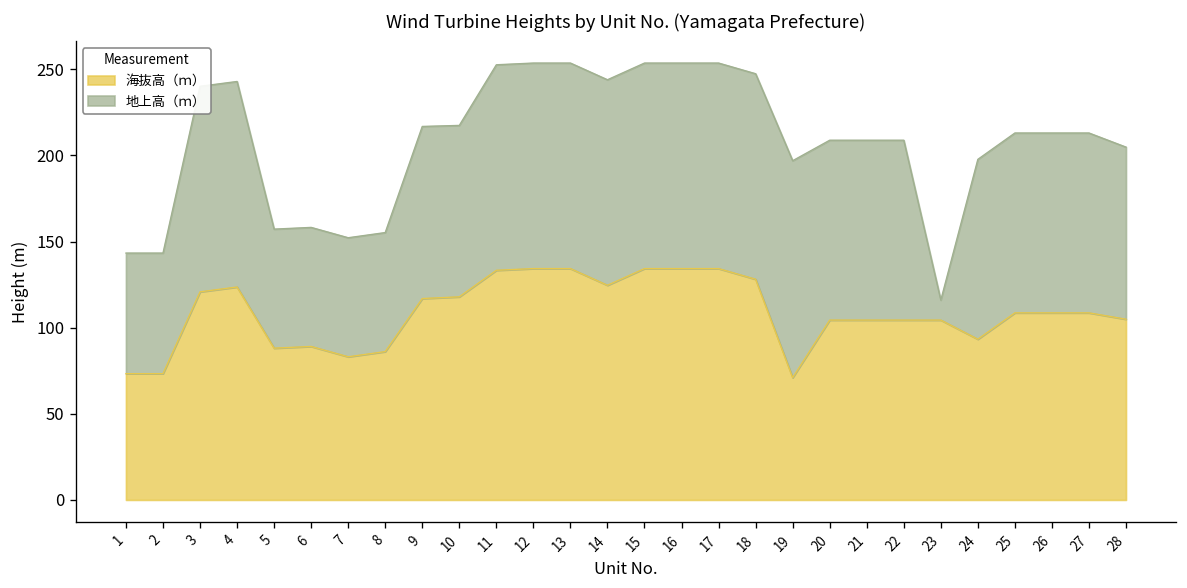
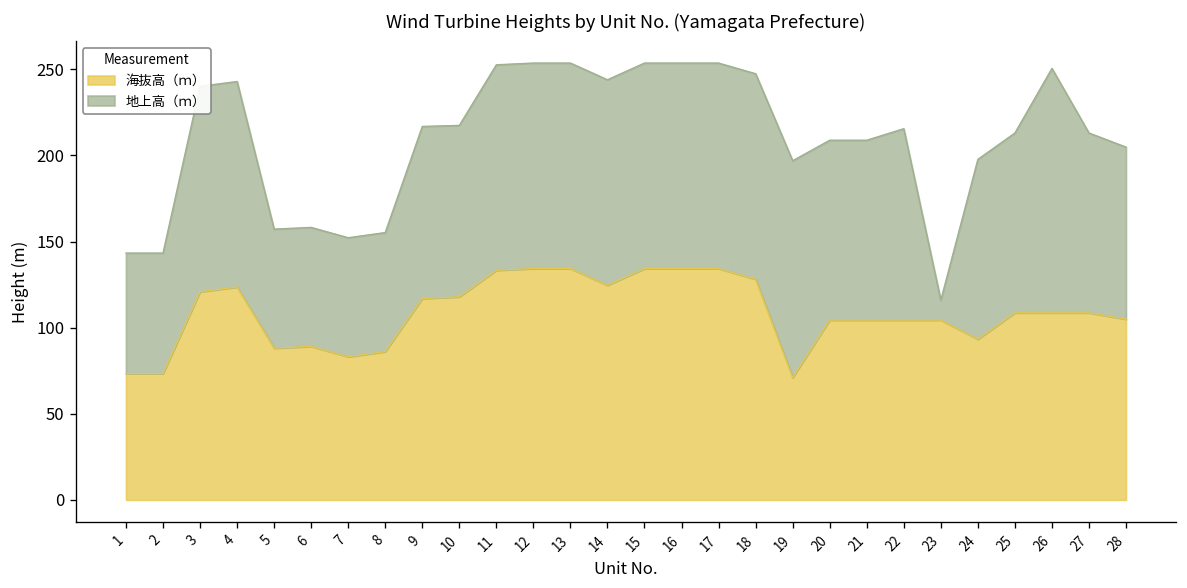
地上高（ｍ）, 22: 104 -> 111
地上高（ｍ）, 26: 104 -> 142
